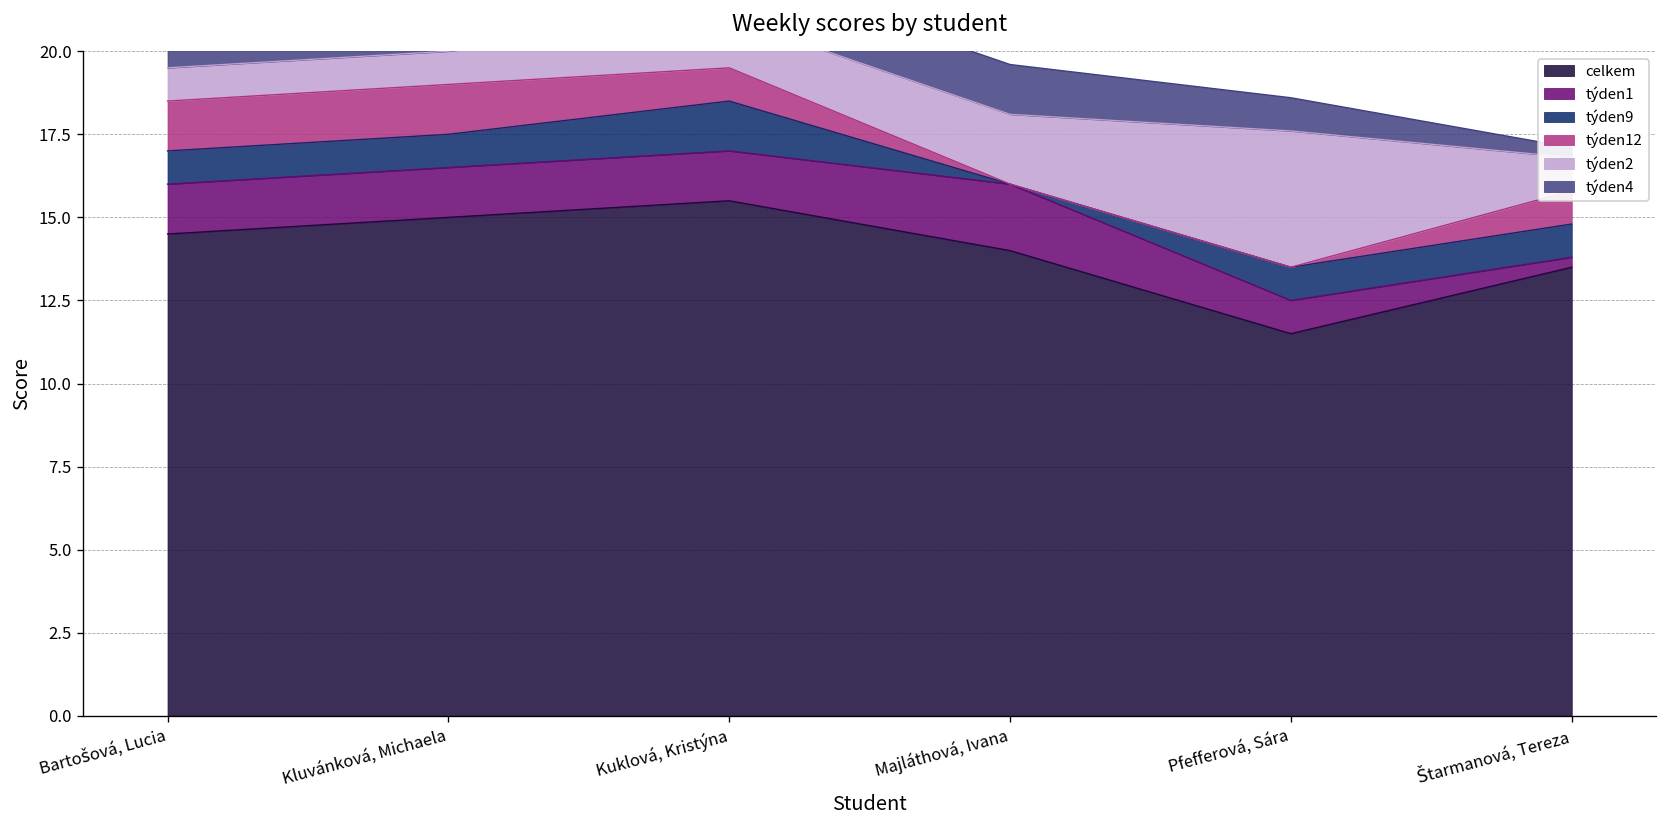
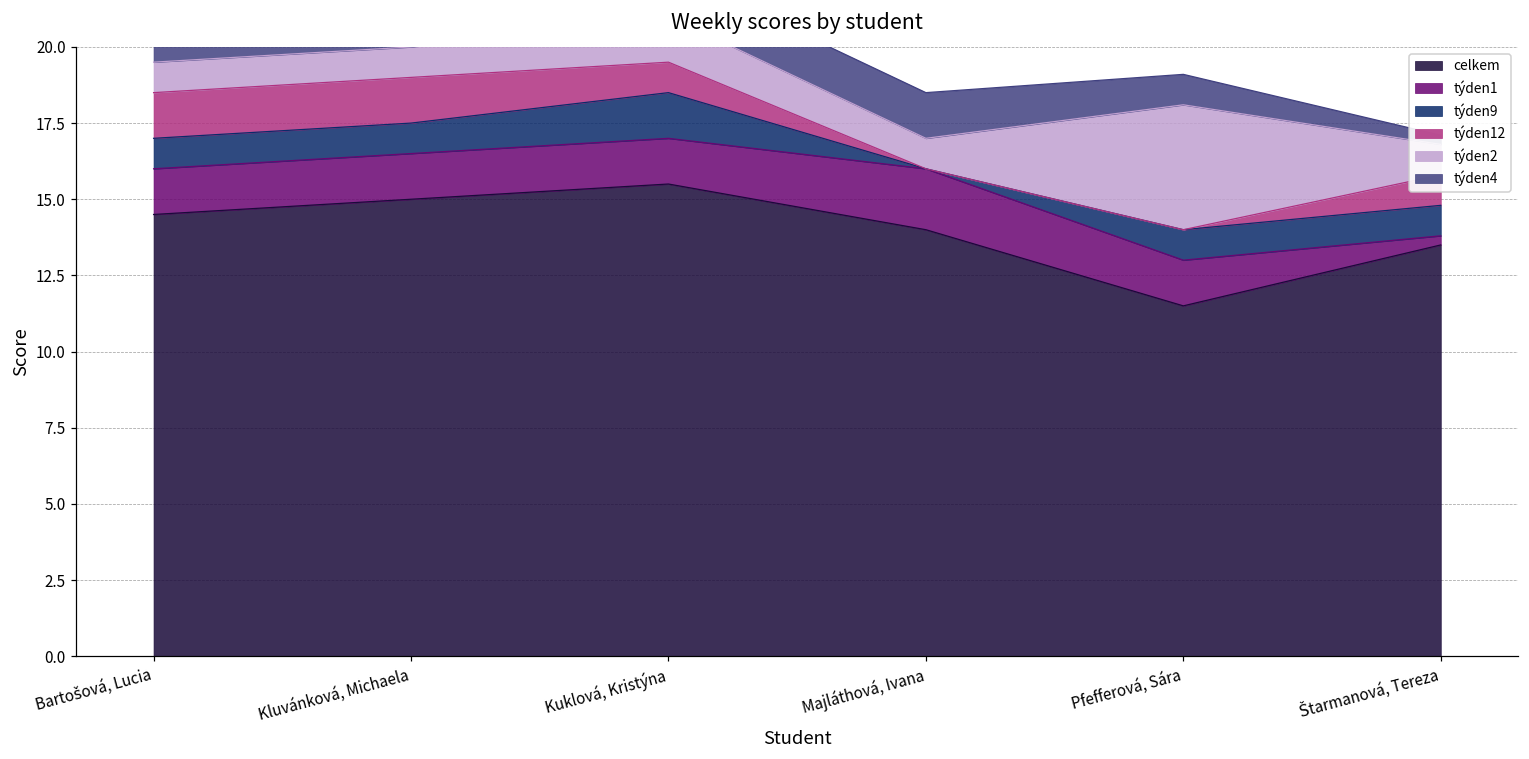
týden2, Majláthová, Ivana: 2.1 -> 1.0
týden1, Pfefferová, Sára: 1.0 -> 1.5
